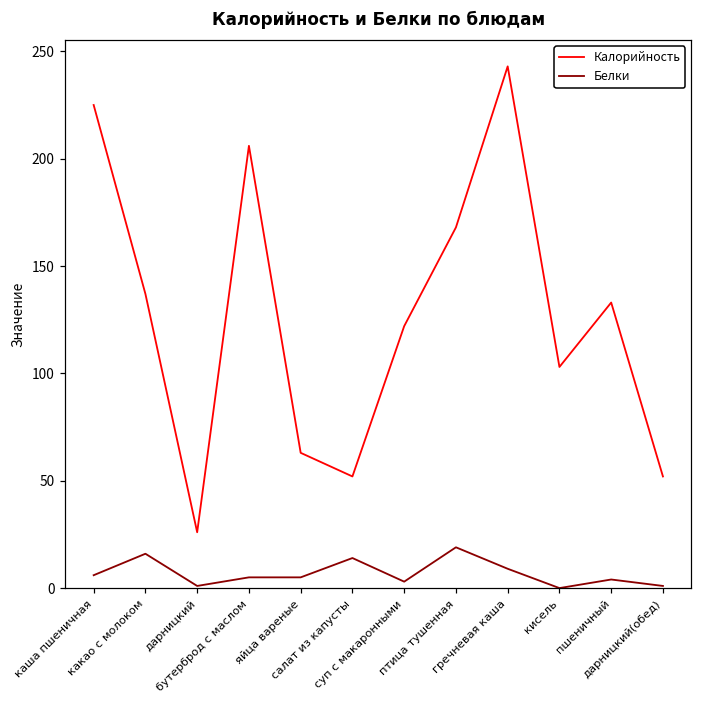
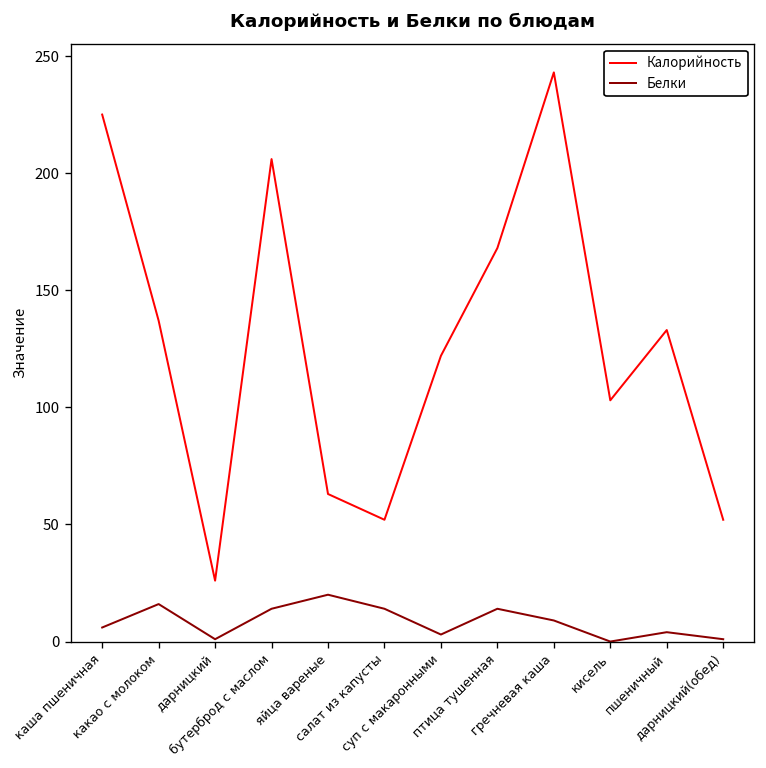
Белки, бутерброд с маслом: 5 -> 14
Белки, яйца вареные: 5 -> 20
Белки, птица тушенная: 19 -> 14
